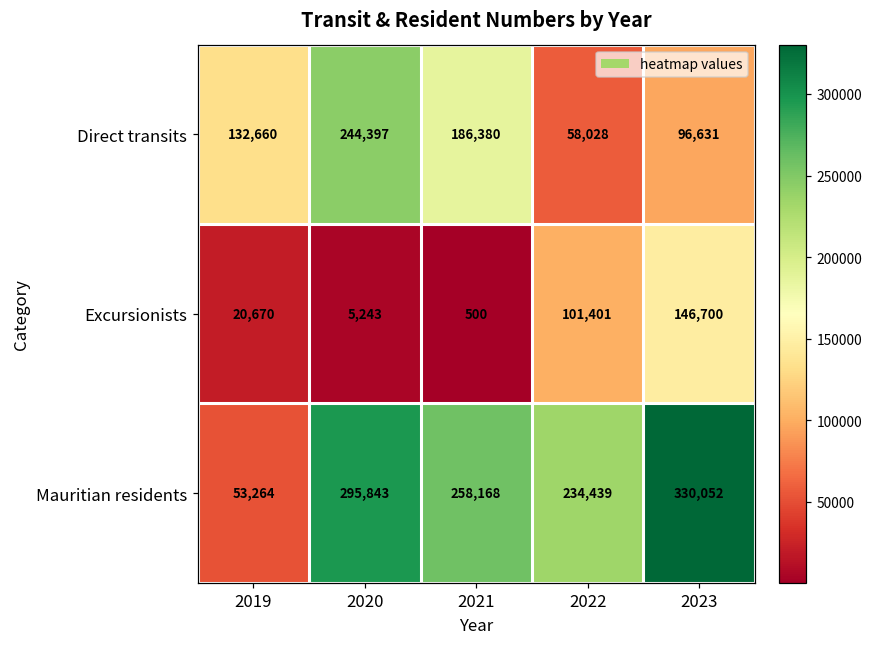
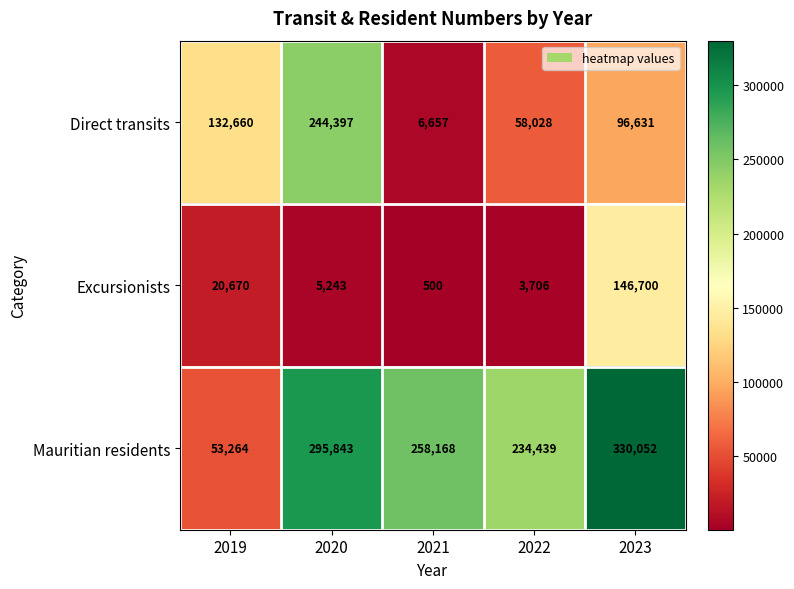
Direct transits, 2021: 186,380 -> 6,657
Excursionists, 2022: 101,401 -> 3,706
